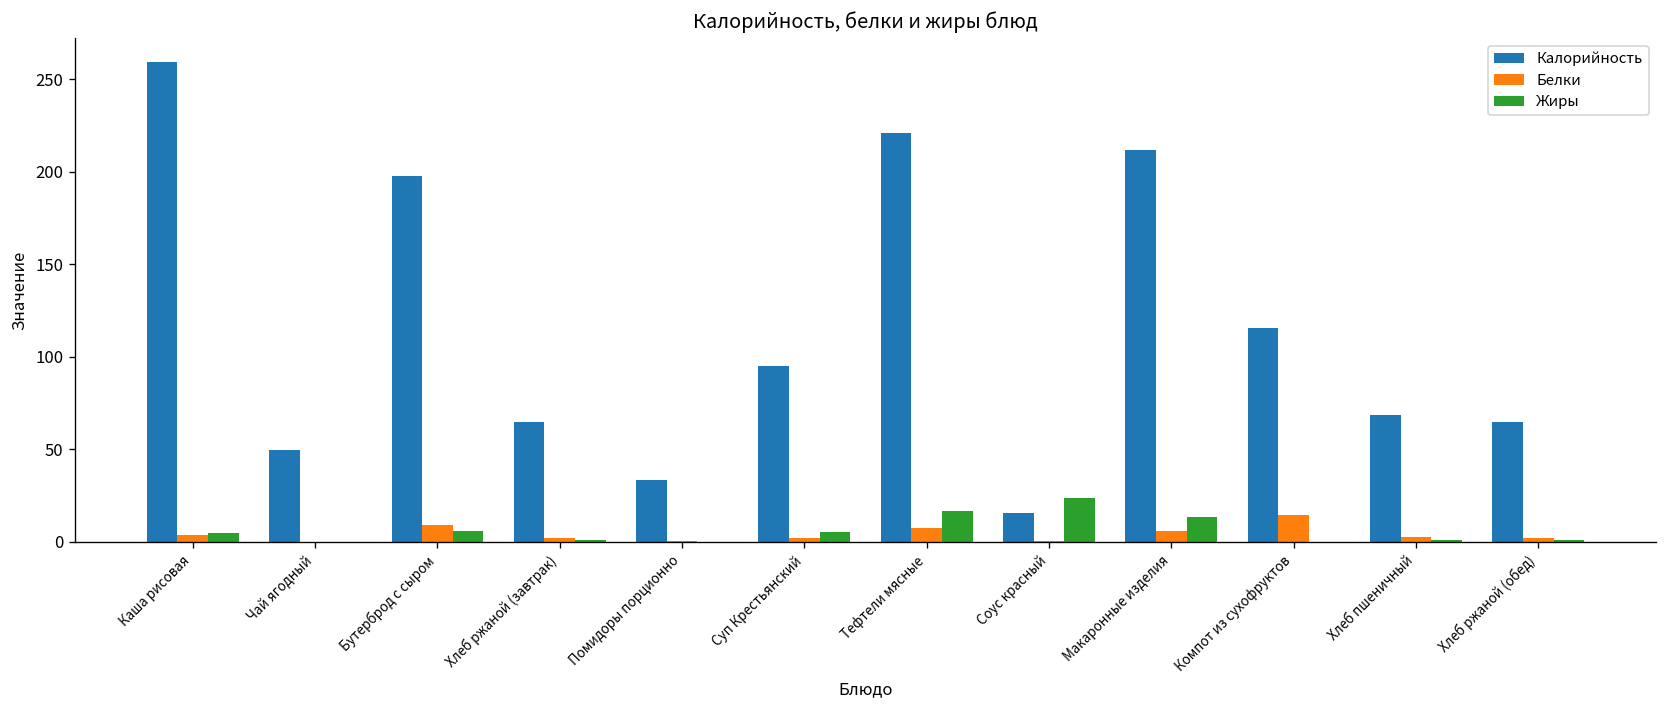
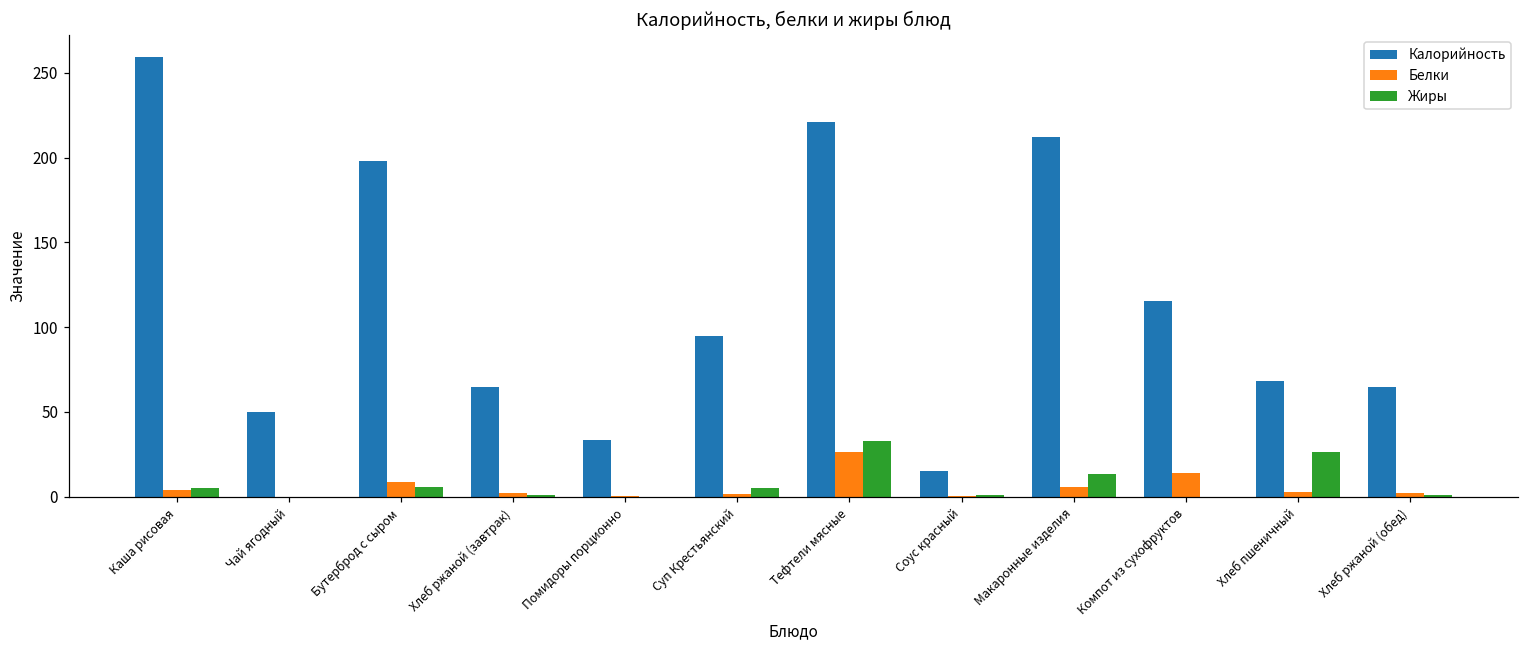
Белки, Тефтели мясные: 8 -> 26
Жиры, Тефтели мясные: 17 -> 33
Жиры, Соус красный: 24 -> 1
Жиры, Хлеб пшеничный: 1 -> 26
